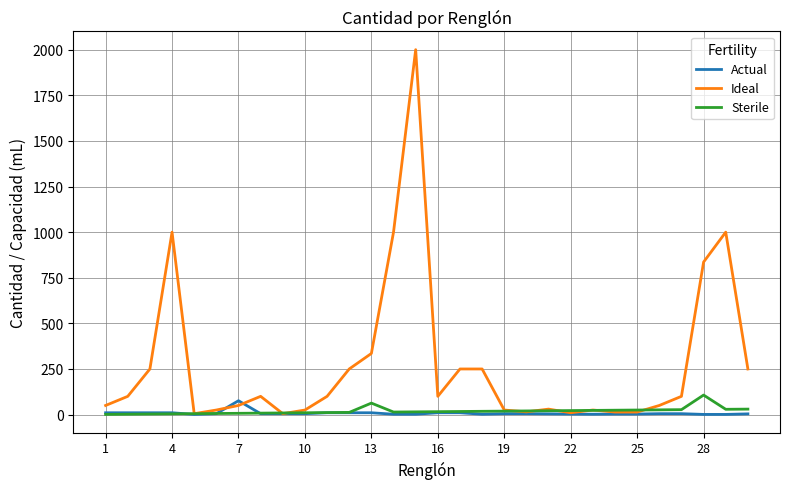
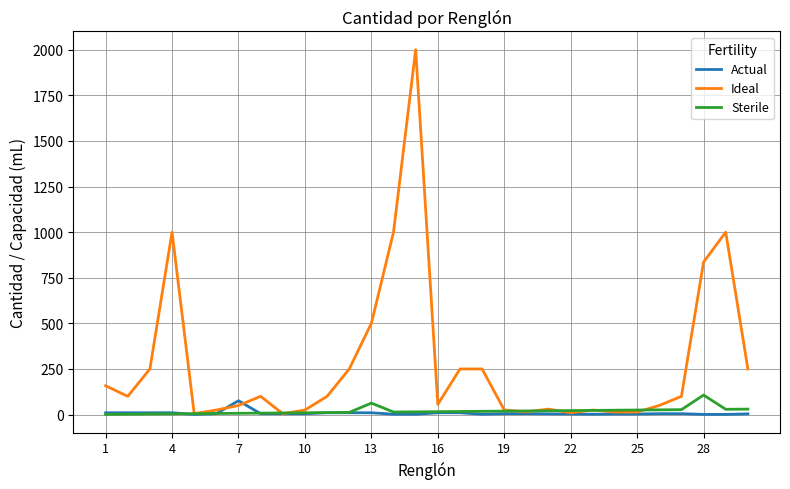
Ideal, 1: 50 -> 160
Ideal, 13: 340 -> 500
Ideal, 16: 100 -> 60
